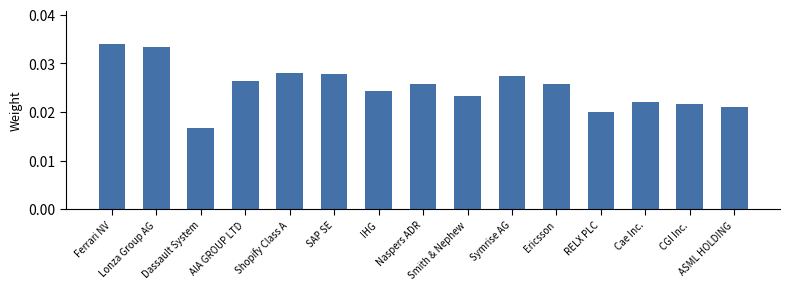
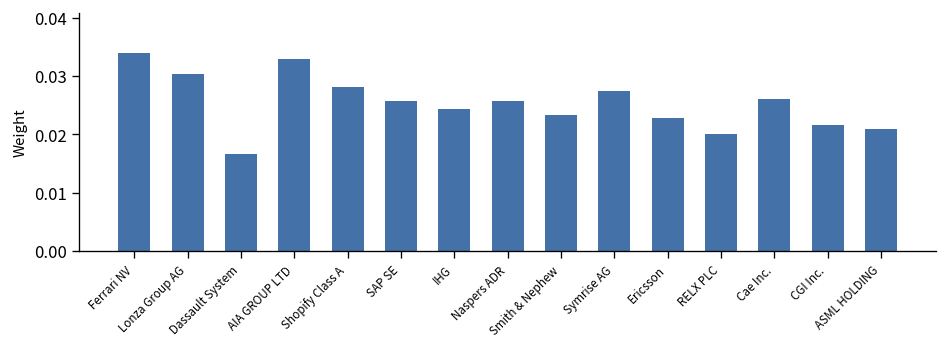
Lonza Group AG: 0.033 -> 0.030
AIA GROUP LTD: 0.026 -> 0.033
SAP SE: 0.028 -> 0.026
Ericsson: 0.026 -> 0.023
Cae Inc.: 0.022 -> 0.026
